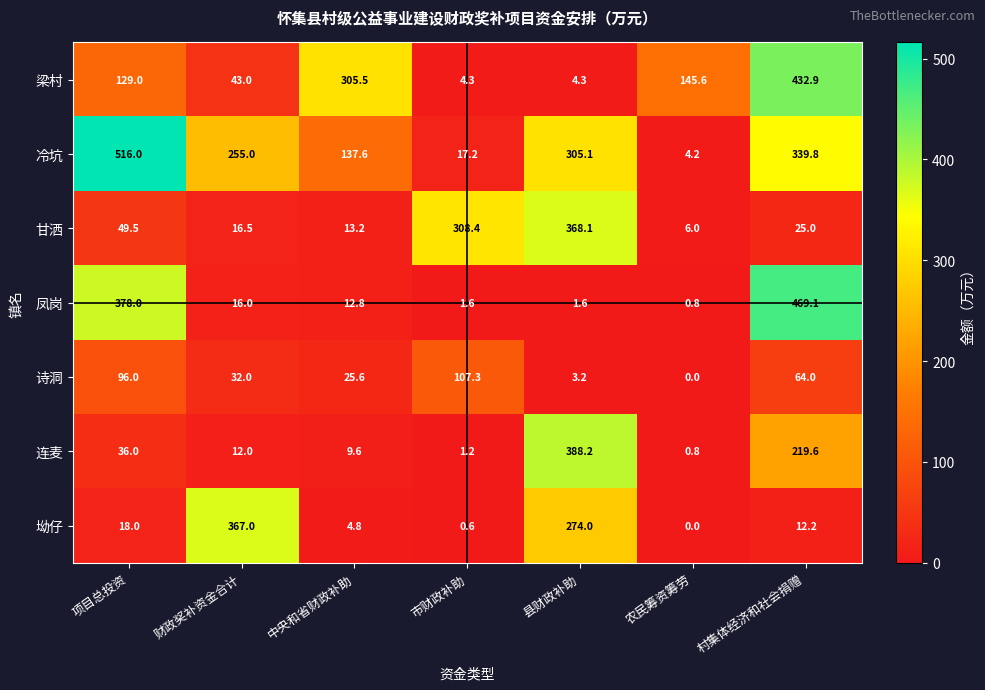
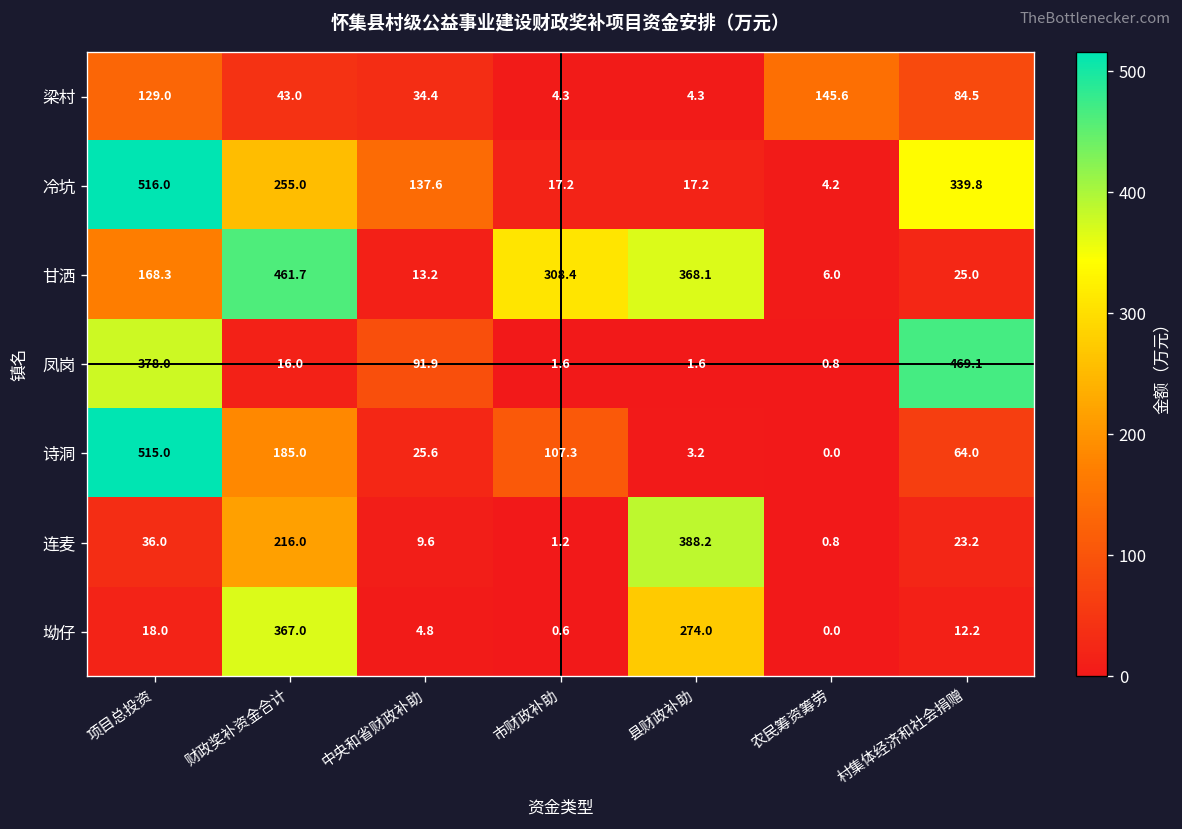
梁村, 中央和省财政补助: 305.5 -> 34.4
梁村, 村集体经济和社会捐赠: 432.9 -> 84.5
冷坑, 县财政补助: 305.1 -> 17.2
甘洒, 项目总投资: 49.5 -> 168.3
甘洒, 财政奖补资金合计: 16.5 -> 461.7
凤岗, 中央和省财政补助: 12.8 -> 91.9
诗洞, 项目总投资: 96.0 -> 515.0
诗洞, 财政奖补资金合计: 32.0 -> 185.0
连麦, 财政奖补资金合计: 12.0 -> 216.0
连麦, 村集体经济和社会捐赠: 219.6 -> 23.2
